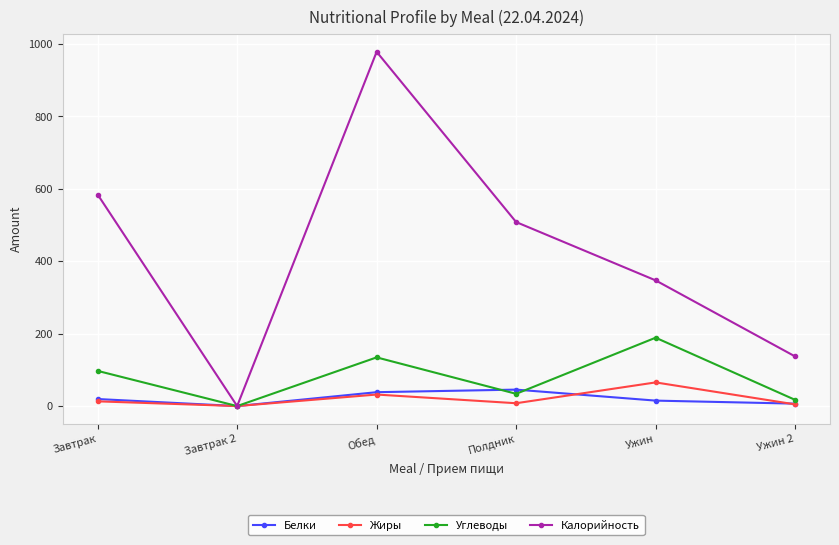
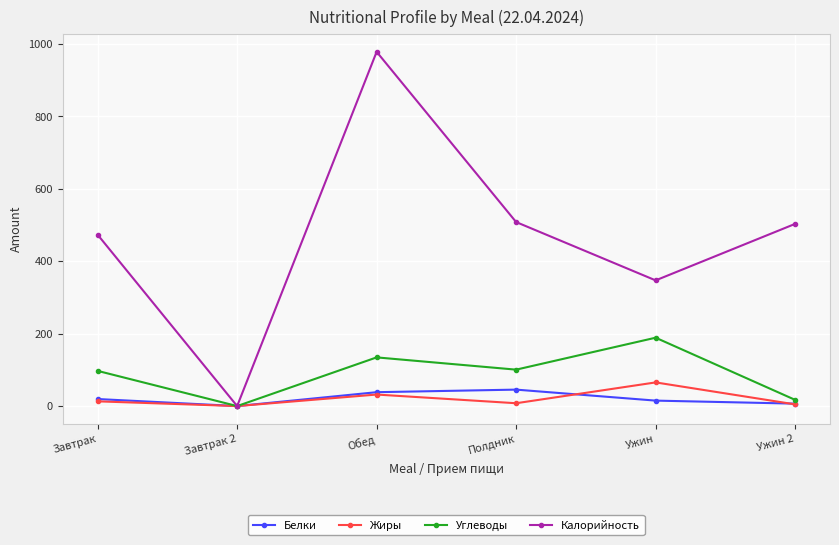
Калорийность, Завтрак: 580 -> 470
Углеводы, Полдник: 30 -> 100
Калорийность, Ужин 2: 140 -> 500
